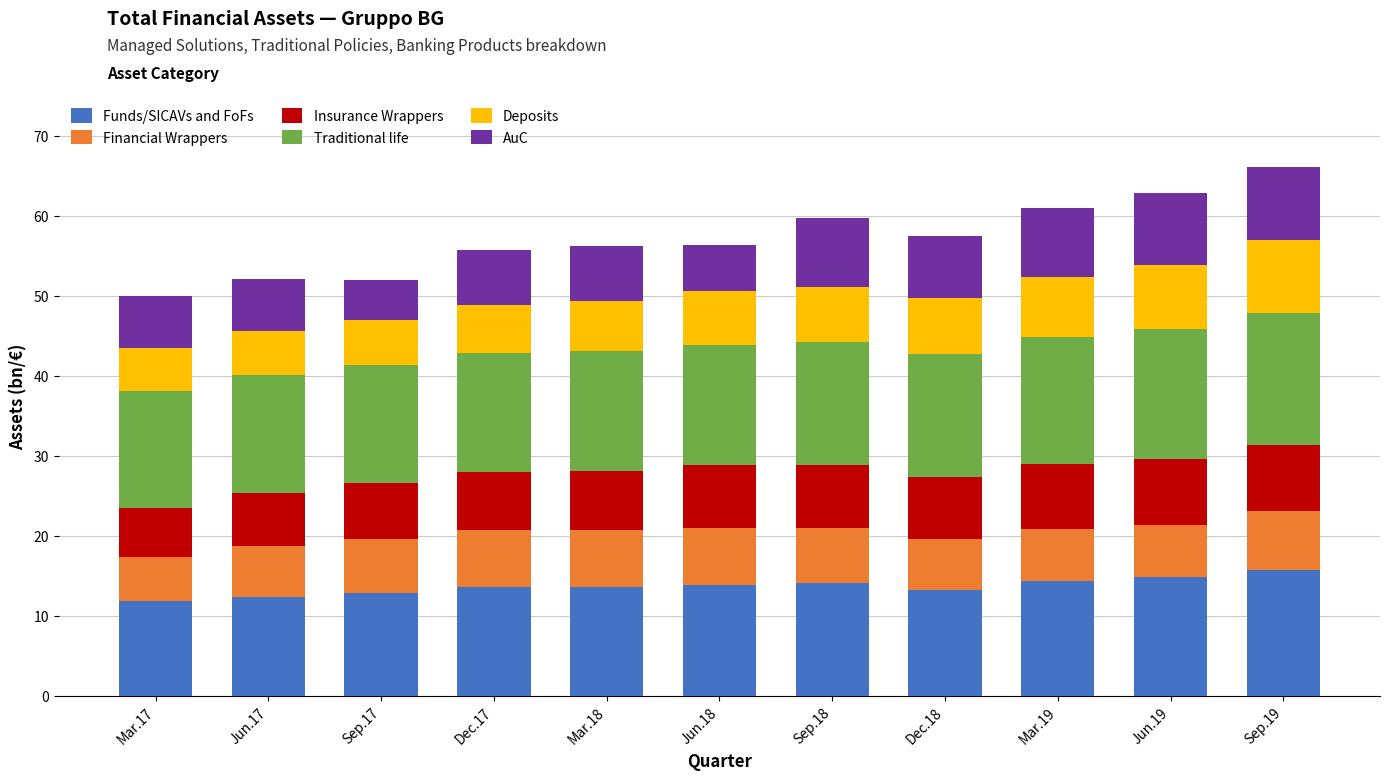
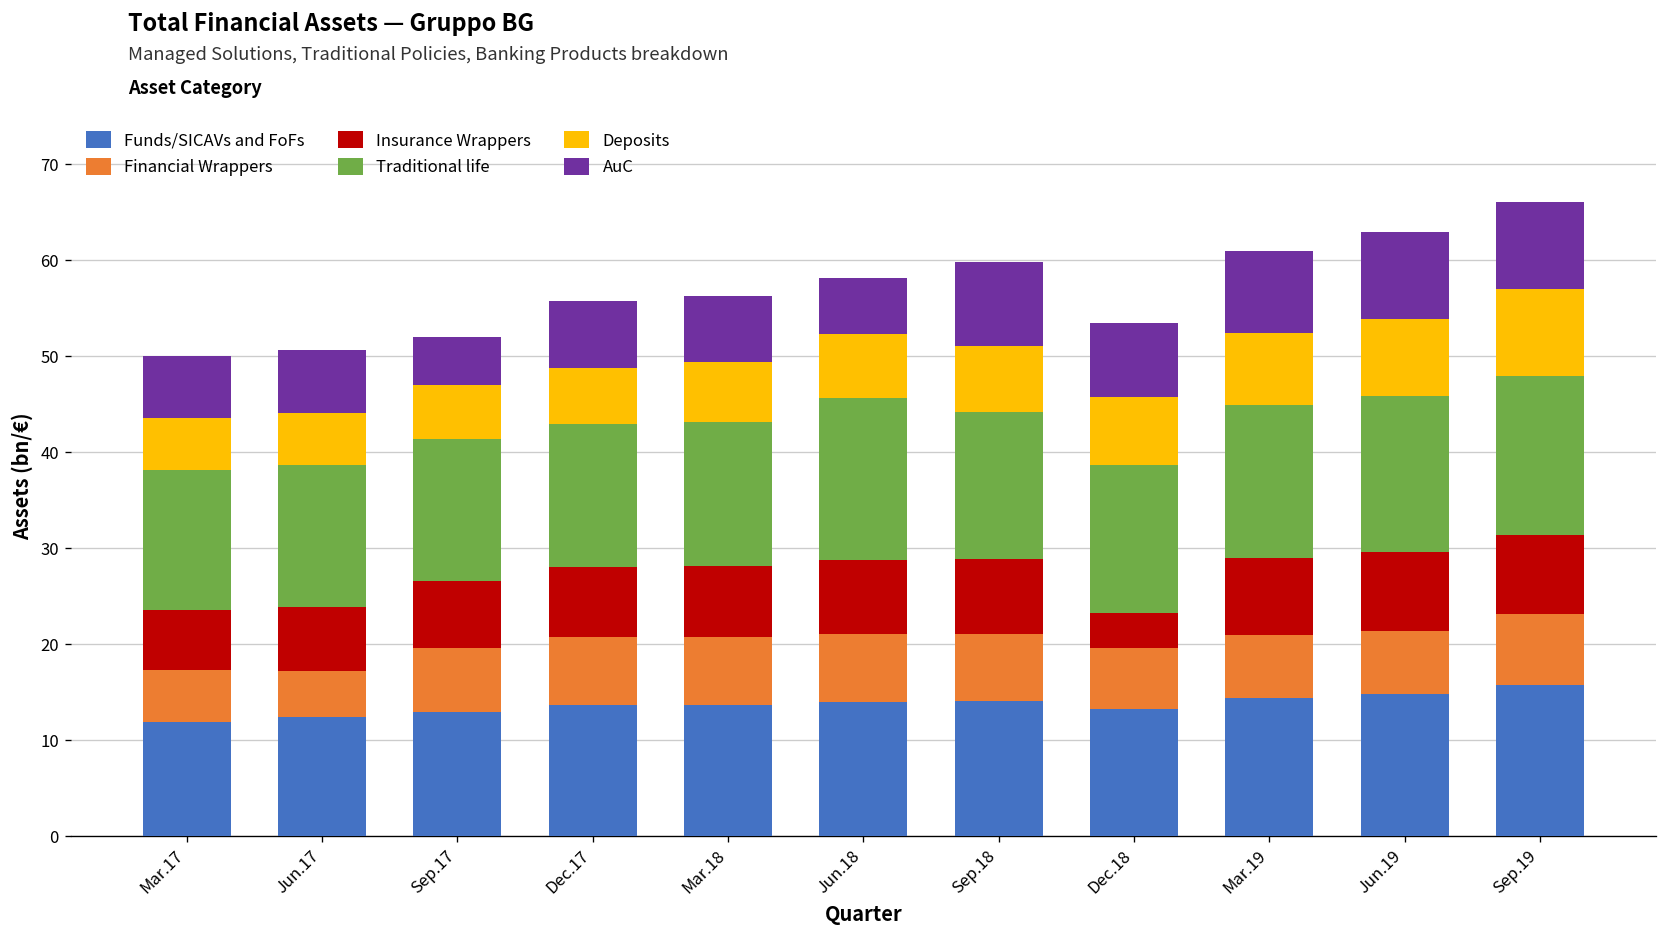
Financial Wrappers, Jun.17: 6 -> 5
Traditional life, Jun.18: 15 -> 17
Insurance Wrappers, Dec.18: 8 -> 4
